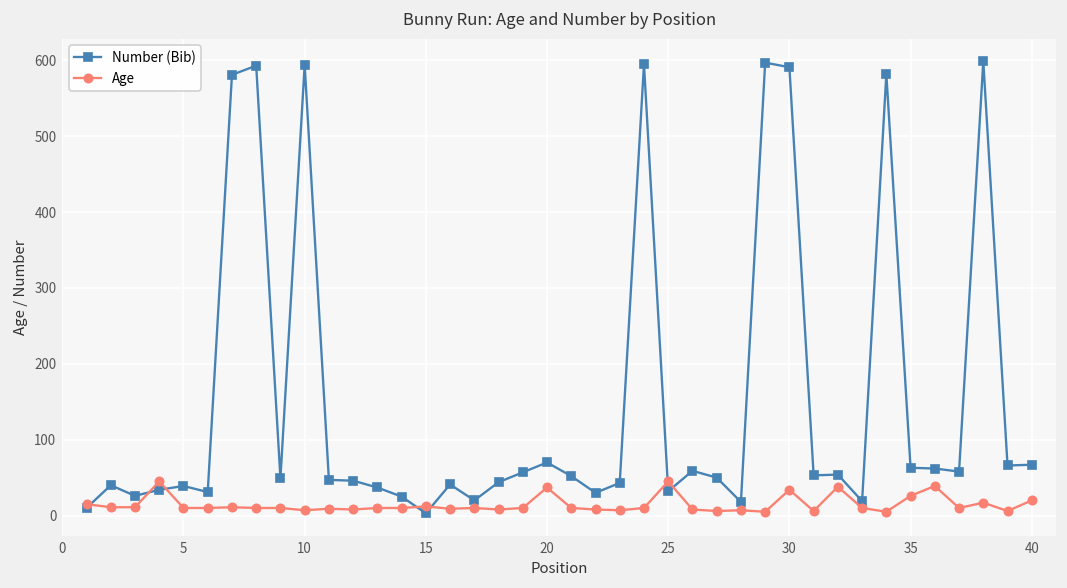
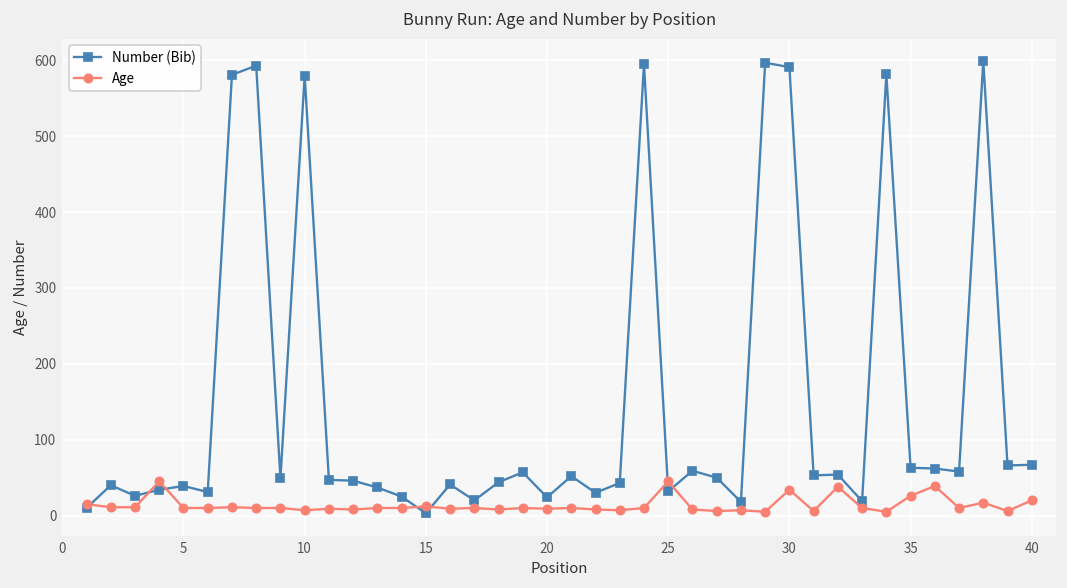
Number (Bib), 10: 590 -> 580
Number (Bib), 20: 70 -> 20
Age, 20: 40 -> 10
